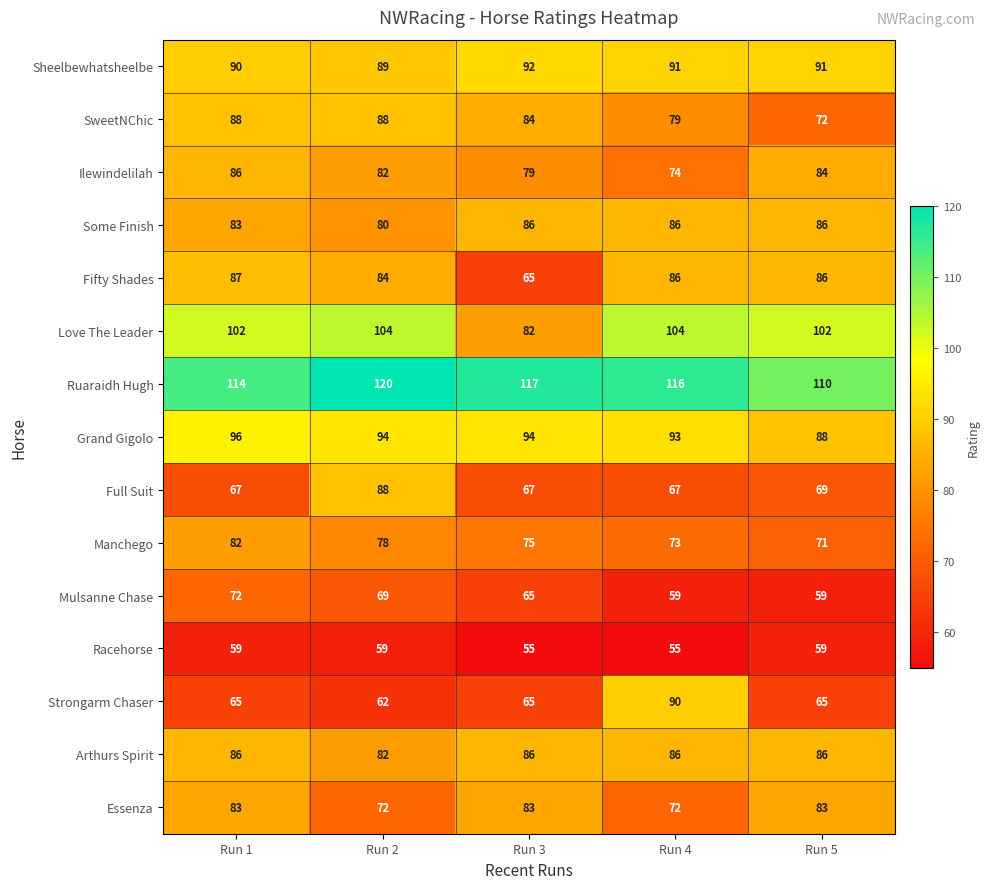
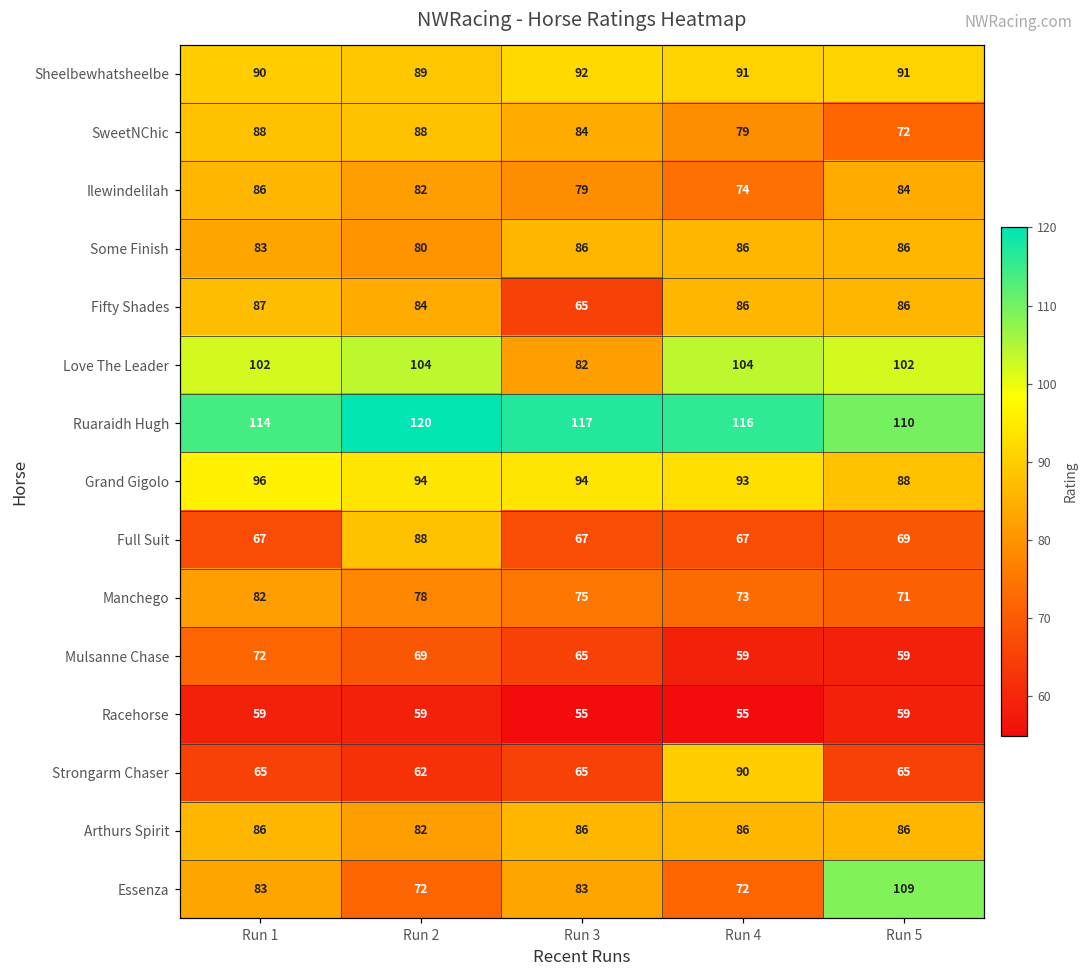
Essenza, Run 5: 83 -> 109
